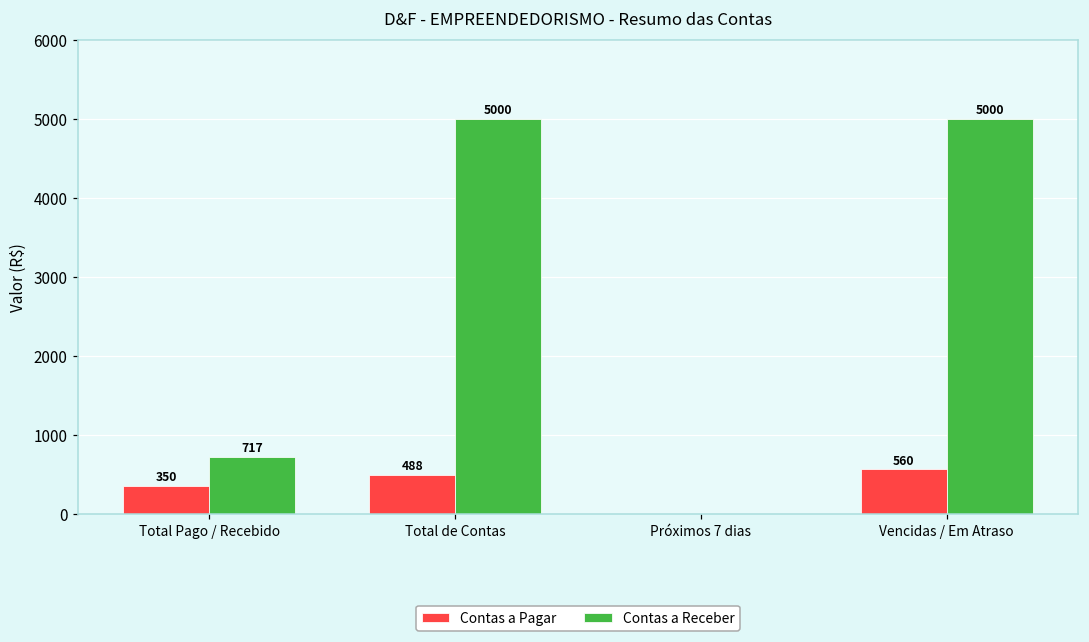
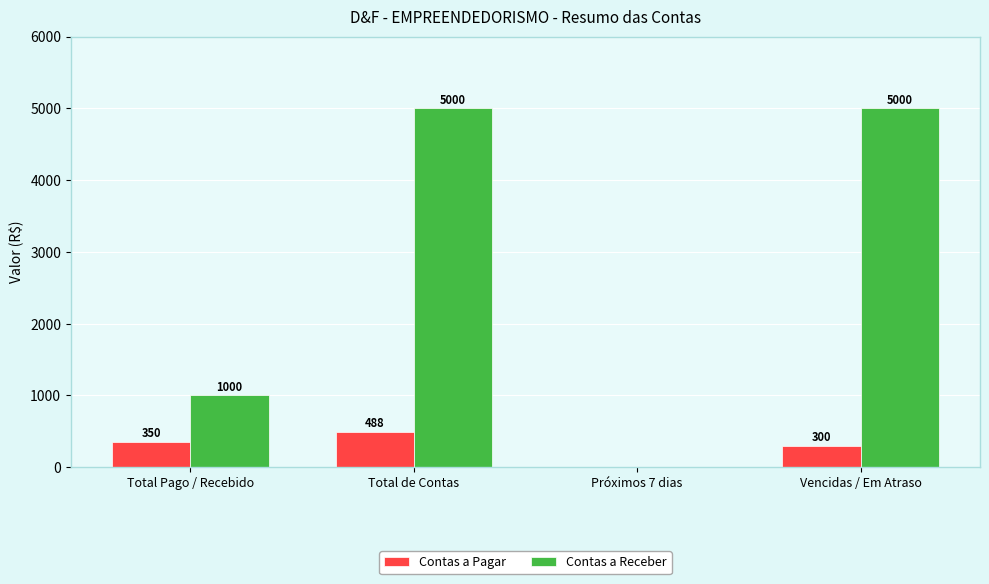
Contas a Receber, Total Pago / Recebido: 717 -> 1000
Contas a Pagar, Vencidas / Em Atraso: 560 -> 300
